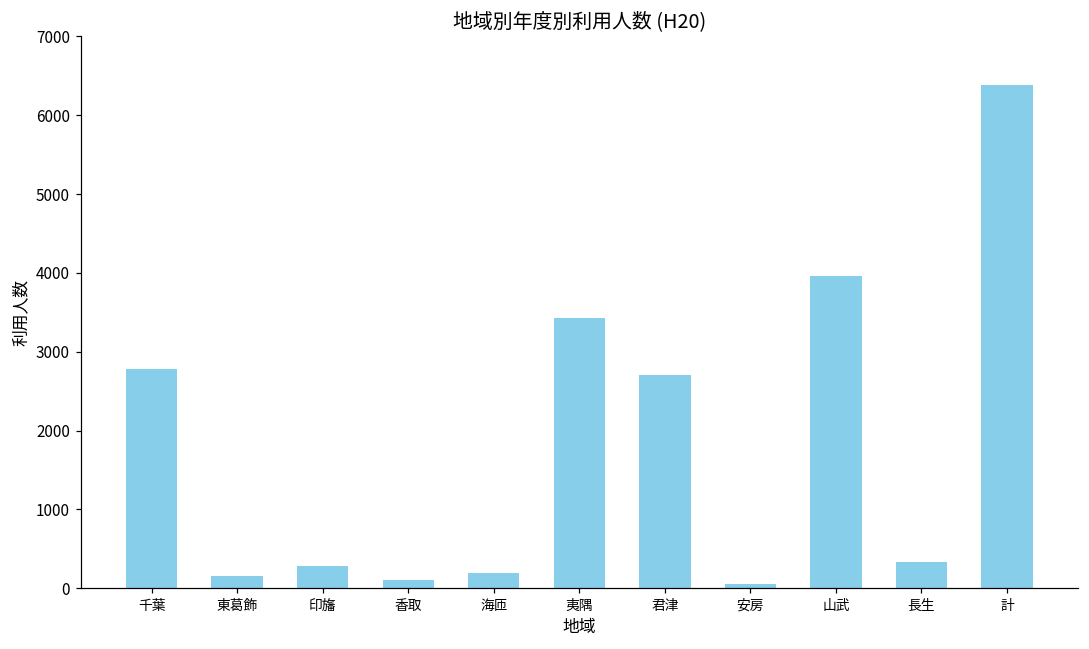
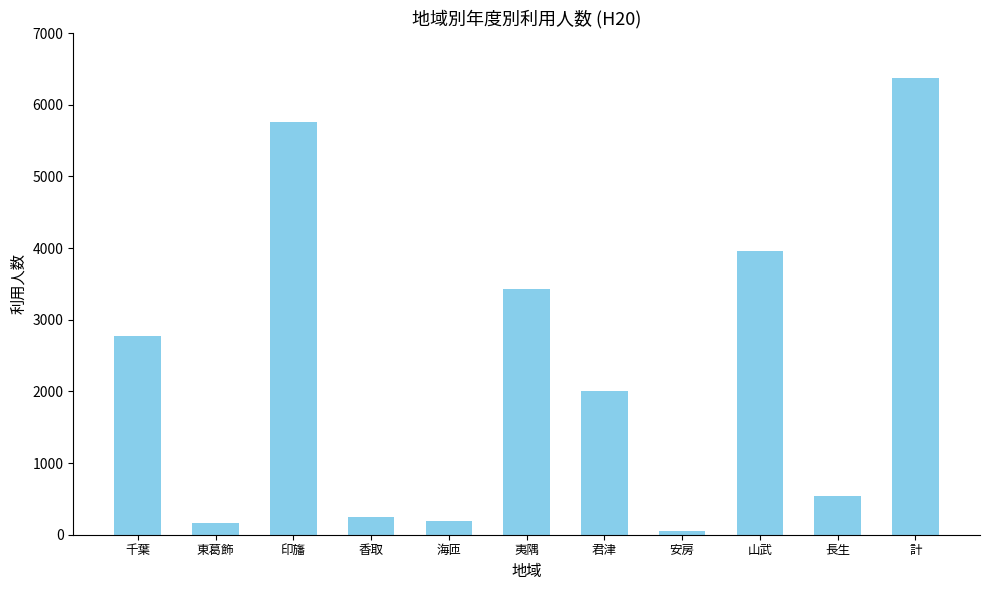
印旛: 300 -> 5800
香取: 100 -> 300
君津: 2700 -> 2000
長生: 300 -> 500
